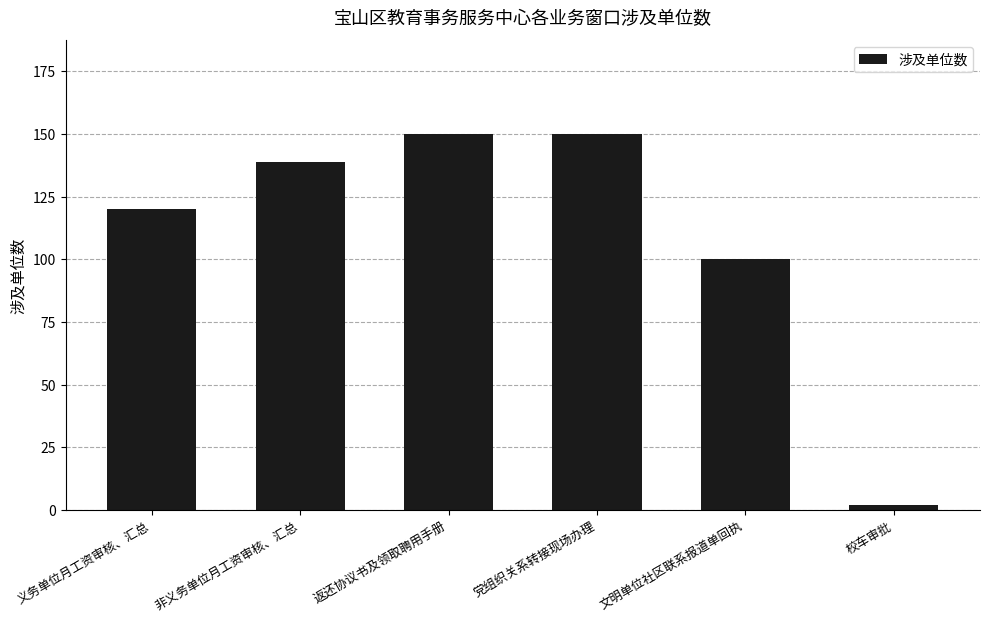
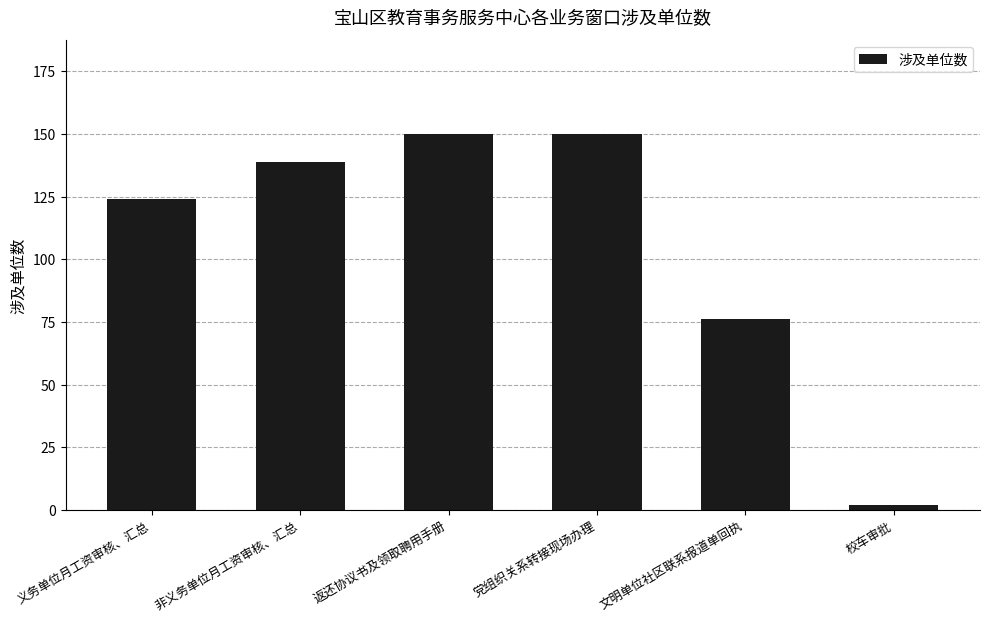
义务单位月工资审核、汇总: 120 -> 124
文明单位社区联系报道单回执: 100 -> 76
